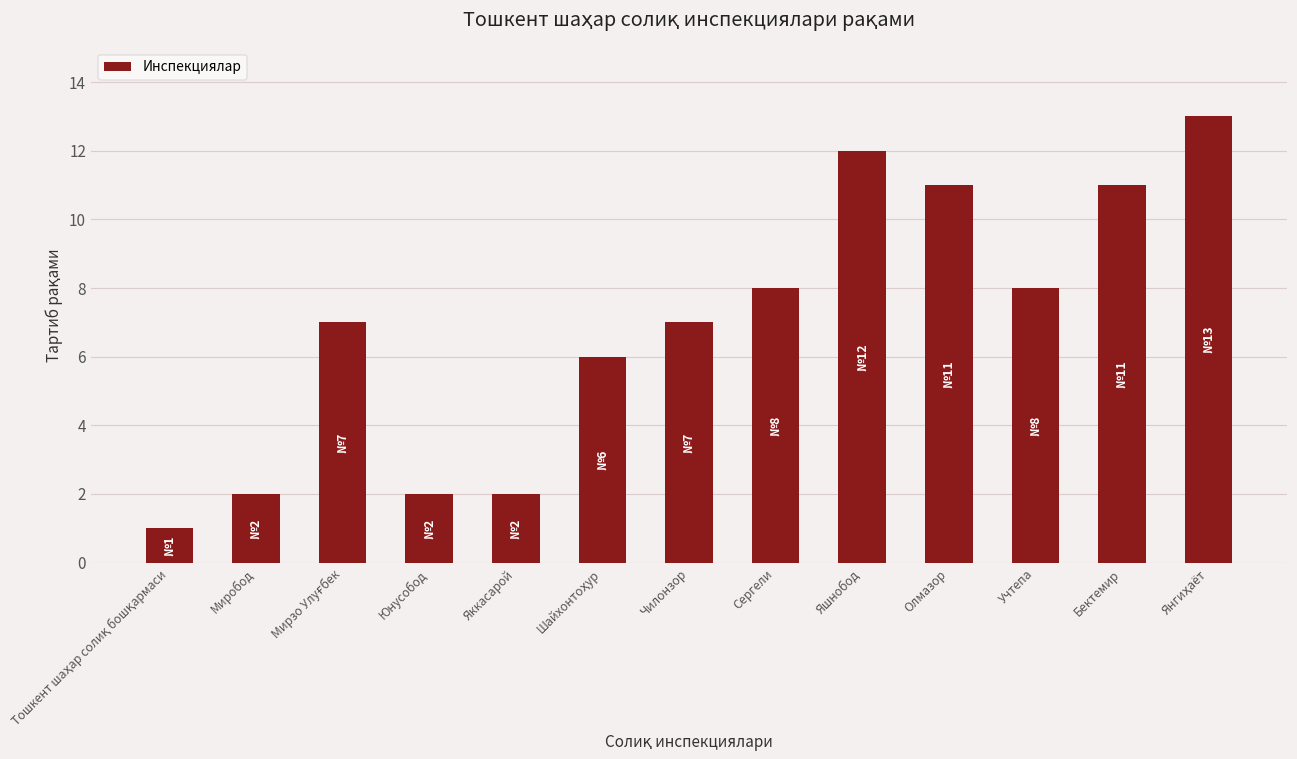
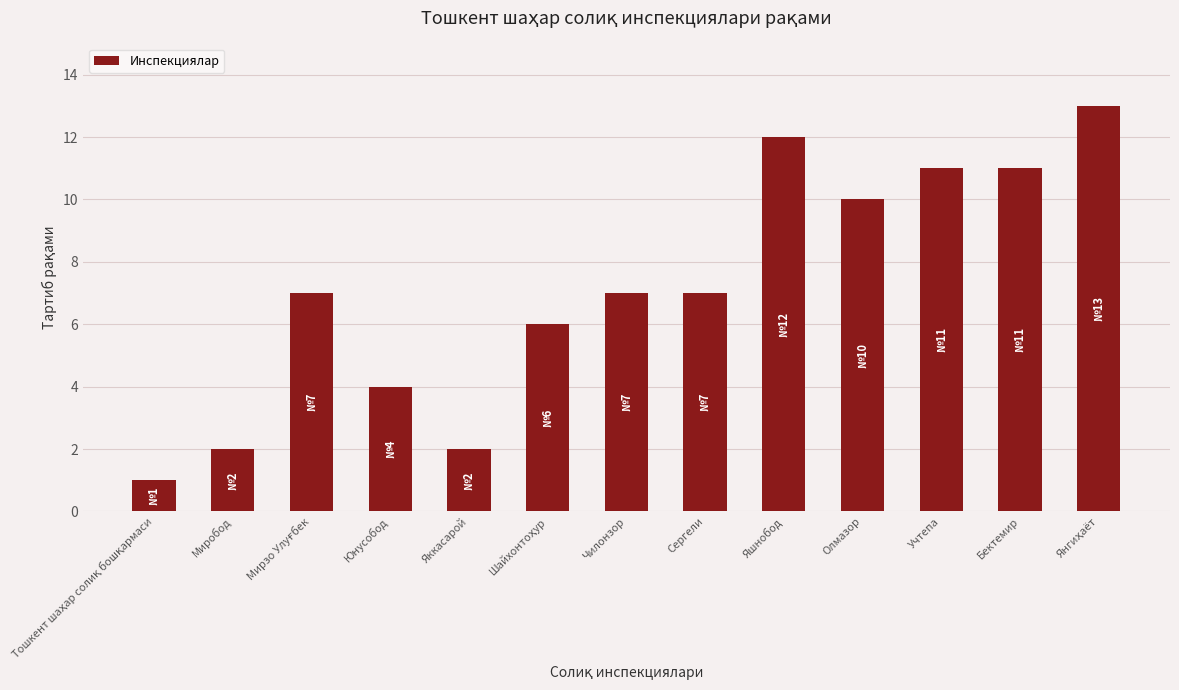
Юнусобод: 2 -> 4
Сергели: 8 -> 7
Олмазор: 11 -> 10
Учтепа: 8 -> 11
